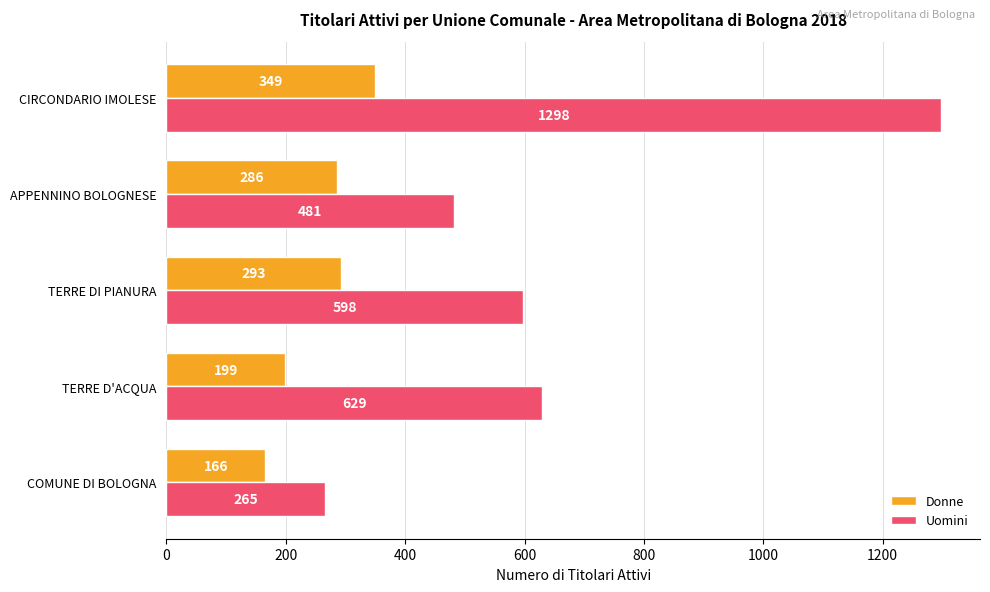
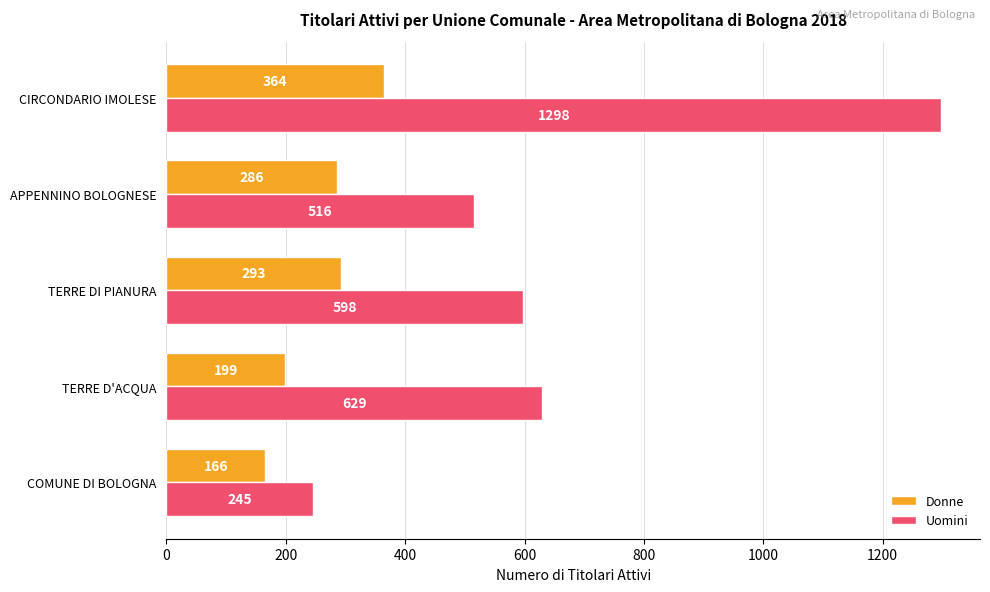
Donne, CIRCONDARIO IMOLESE: 349 -> 364
Uomini, APPENNINO BOLOGNESE: 481 -> 516
Uomini, COMUNE DI BOLOGNA: 265 -> 245
